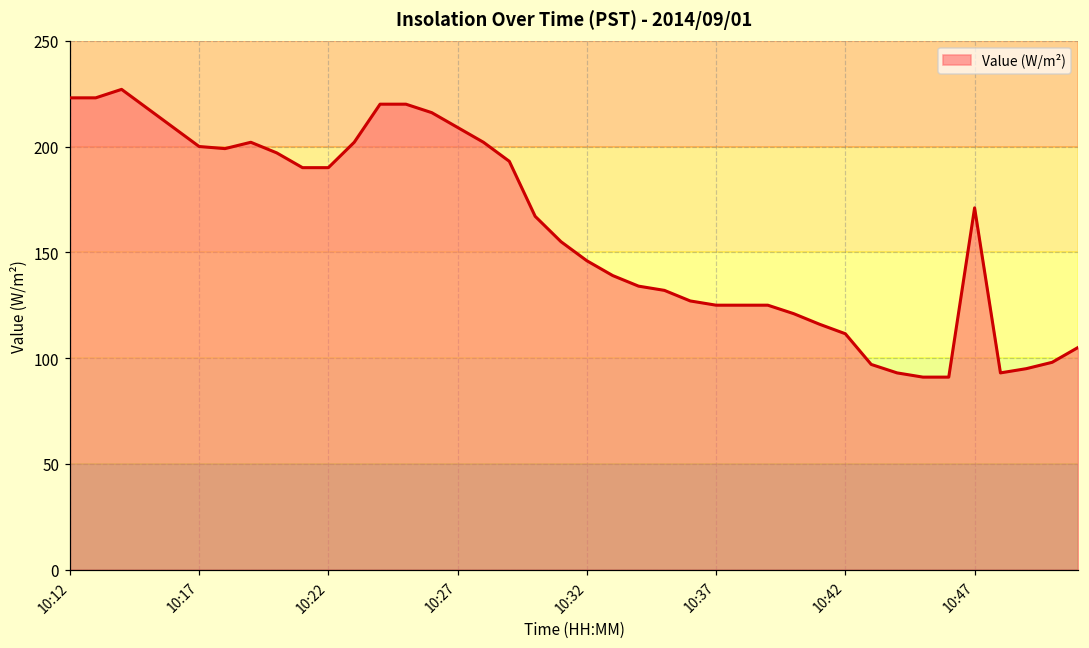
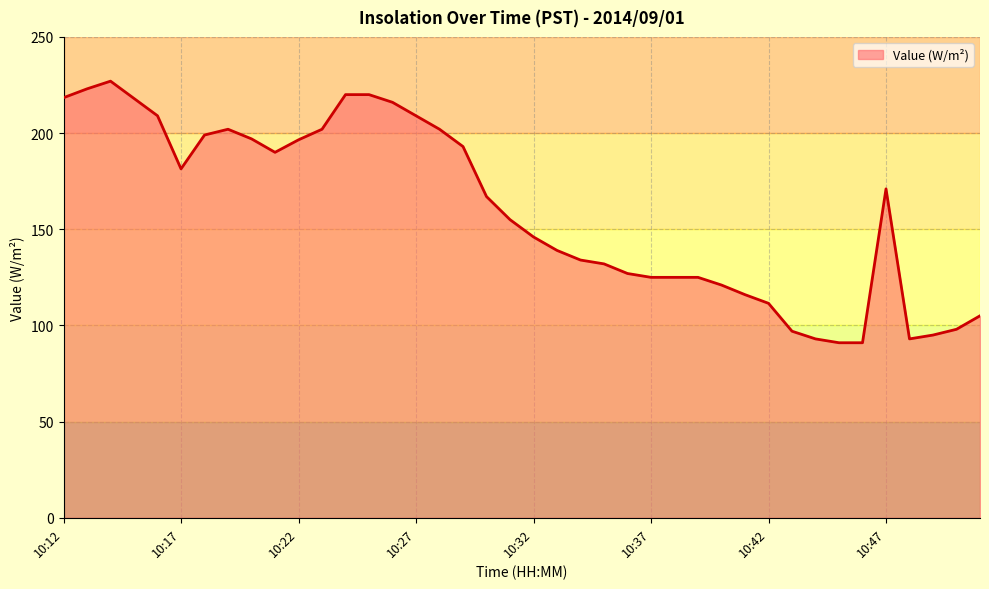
10:12: 223 -> 218
10:17: 200 -> 181
10:22: 190 -> 197
